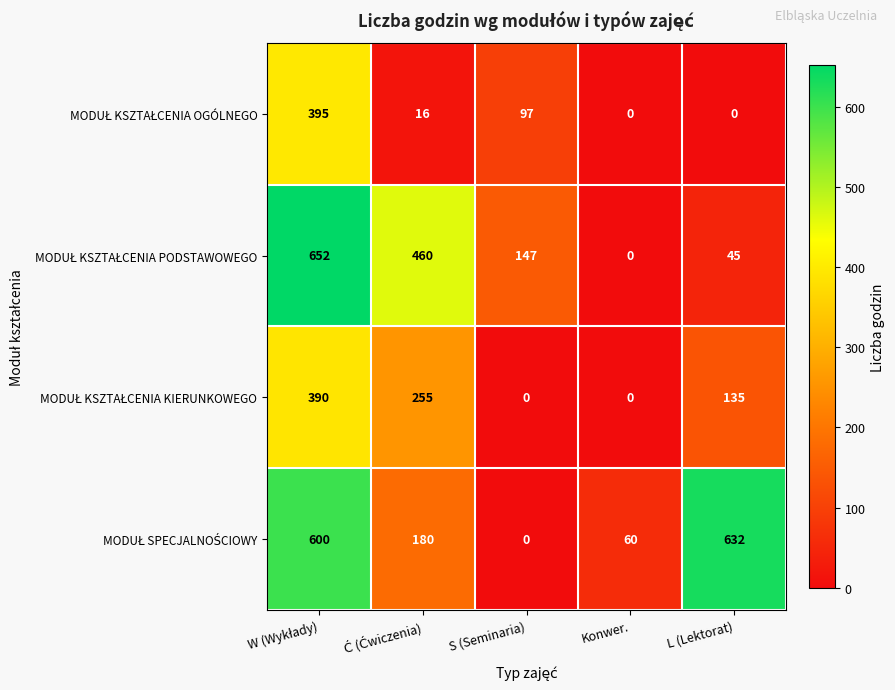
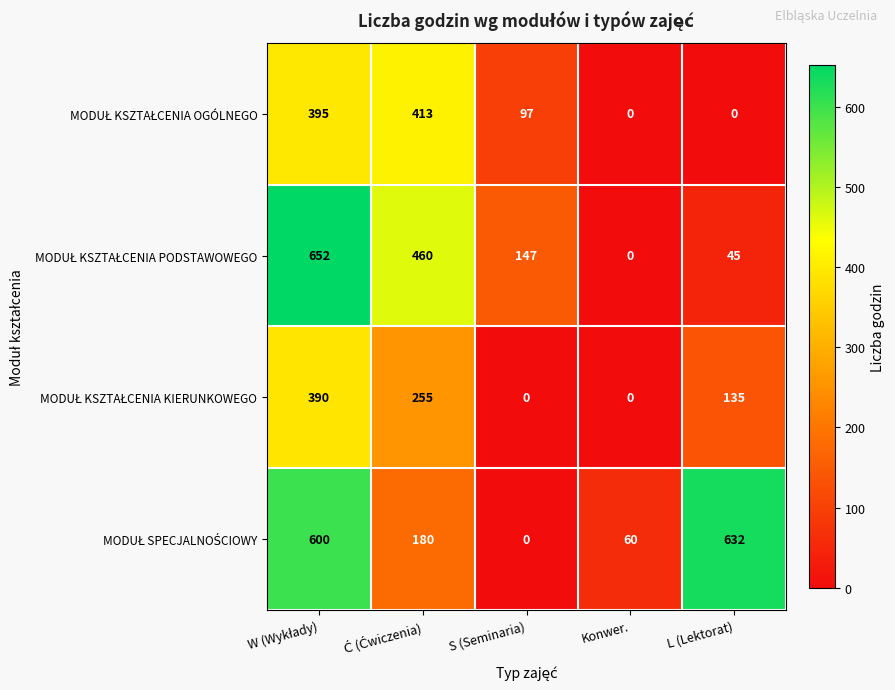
MODUŁ KSZTAŁCENIA OGÓLNEGO, Ć (Ćwiczenia): 16 -> 413
